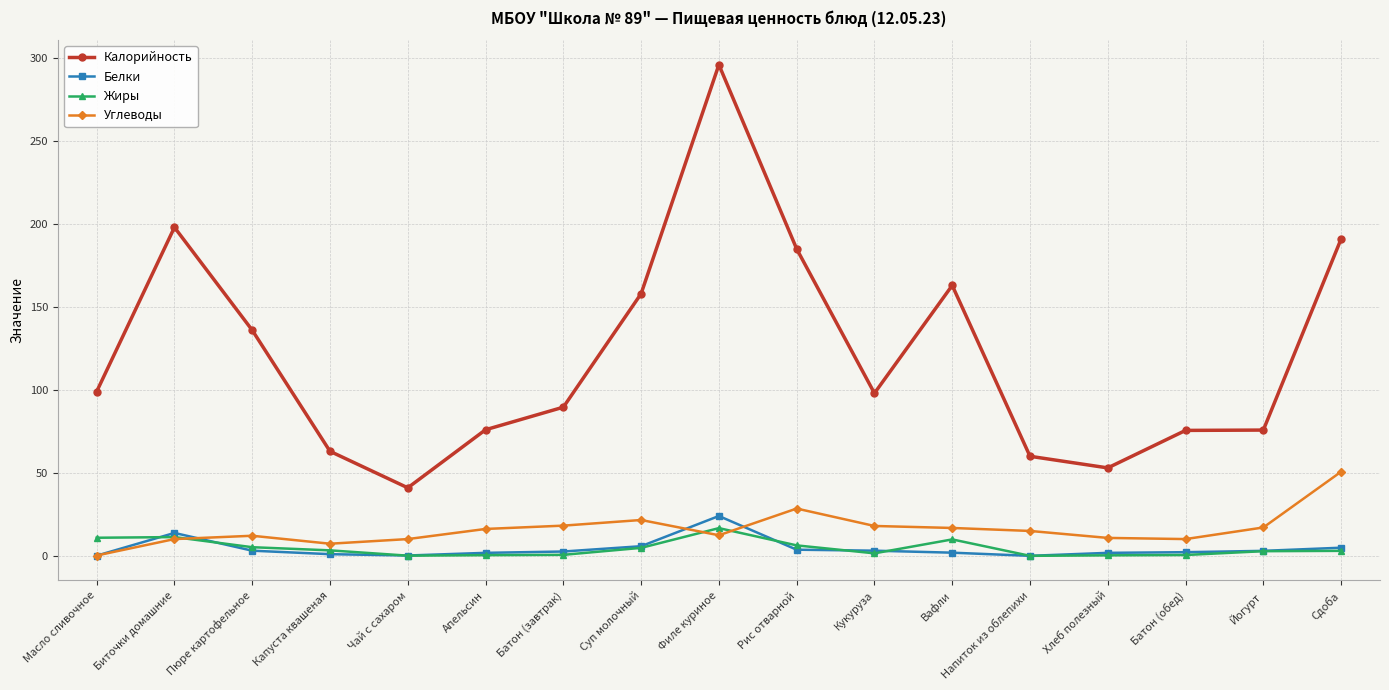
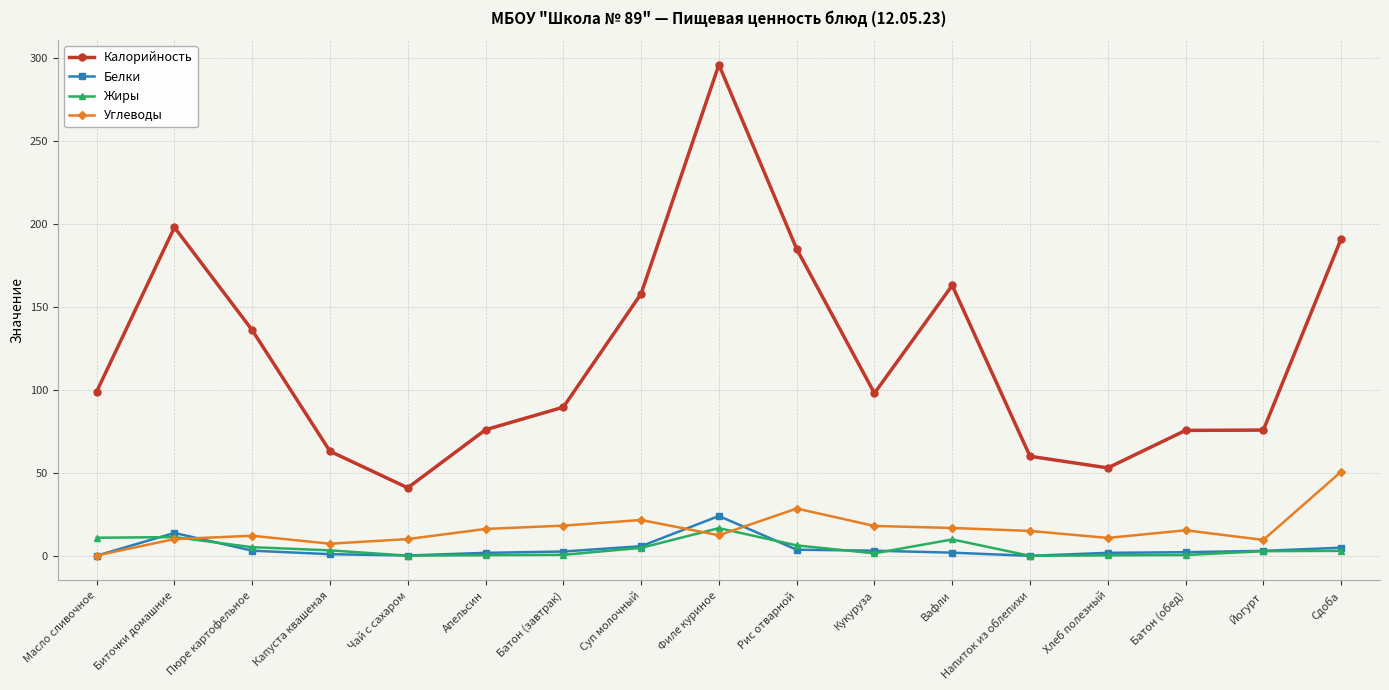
Углеводы, Батон (обед): 10 -> 15
Углеводы, Йогурт: 17 -> 10
